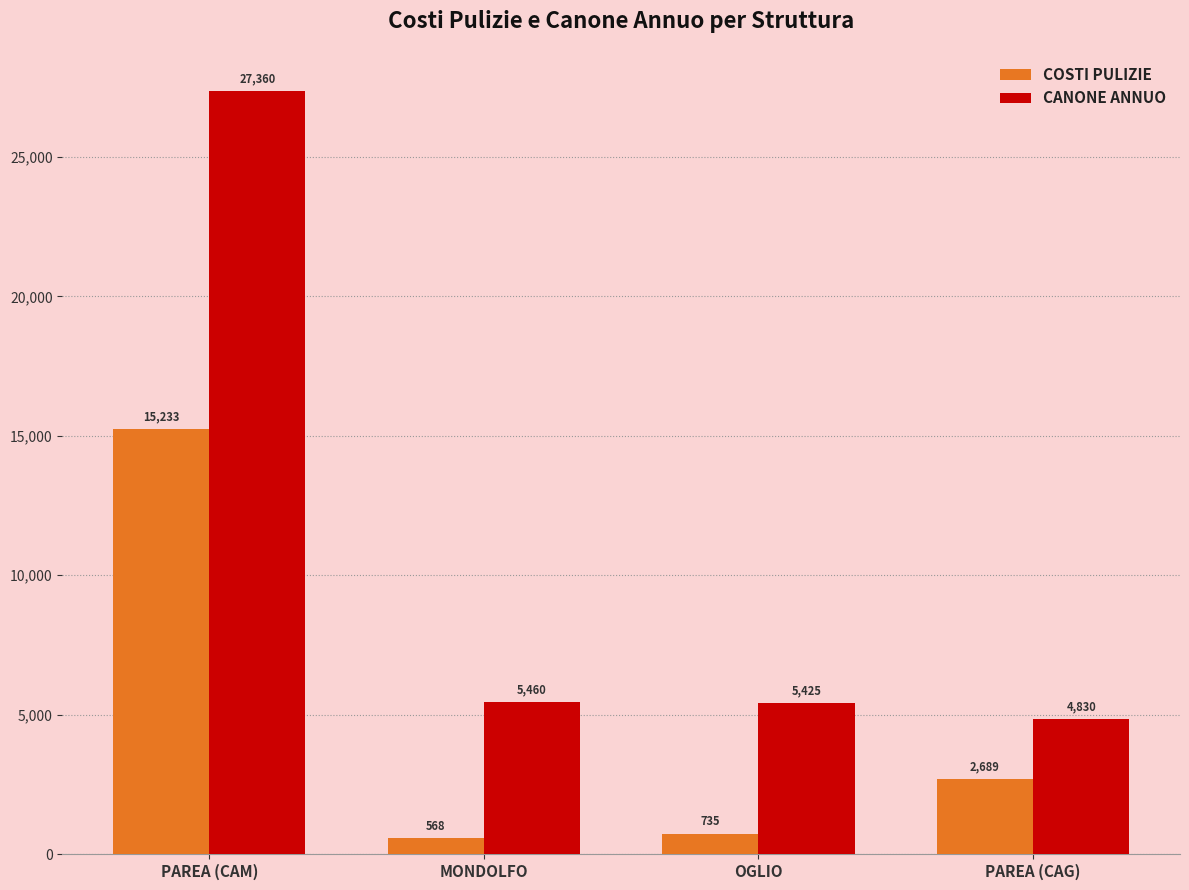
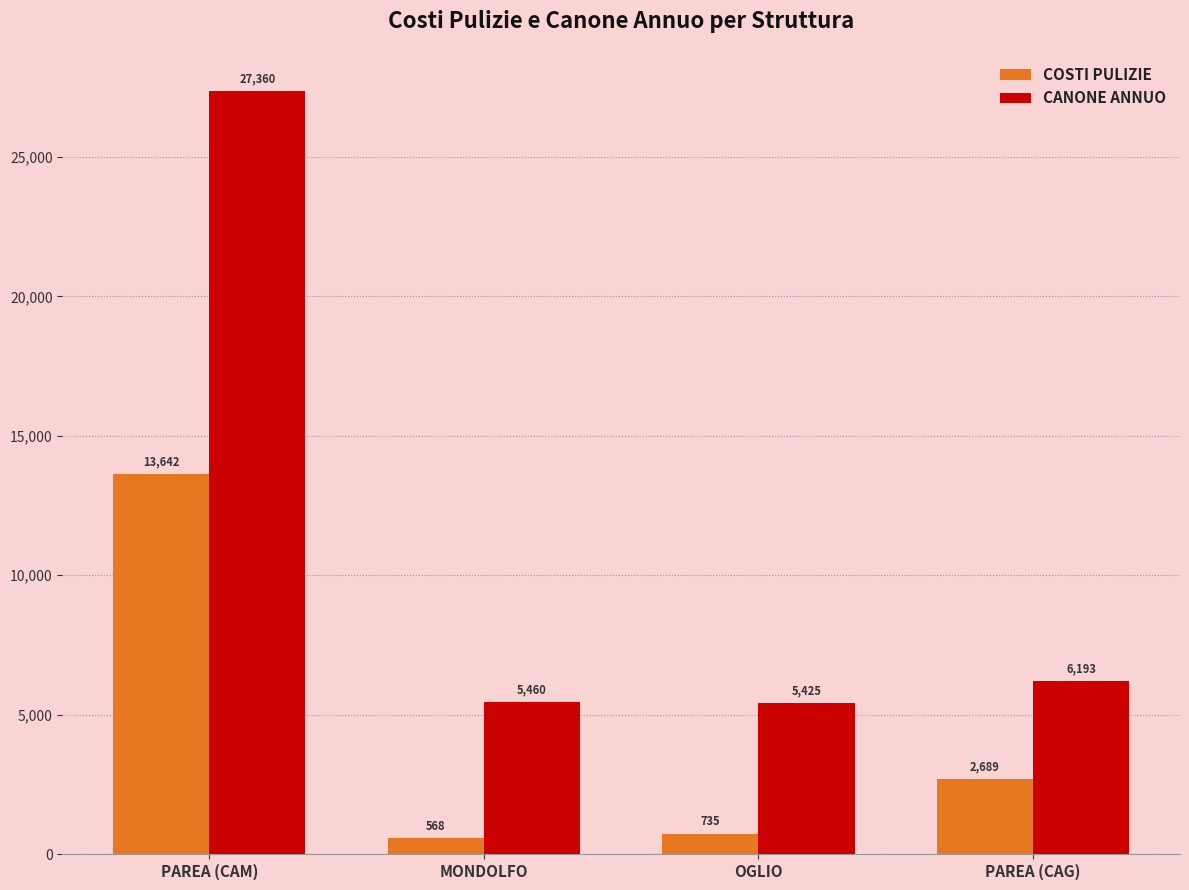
COSTI PULIZIE, PAREA (CAM): 15,233 -> 13,642
CANONE ANNUO, PAREA (CAG): 4,830 -> 6,193
